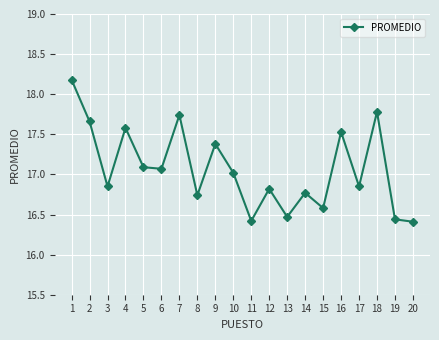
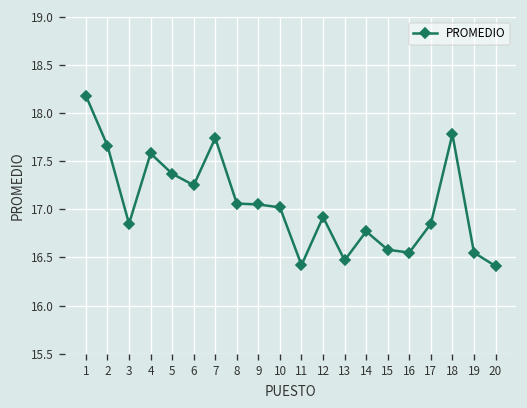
5: 17.1 -> 17.4
6: 17.1 -> 17.3
8: 16.7 -> 17.1
9: 17.4 -> 17.1
12: 16.8 -> 16.9
16: 17.5 -> 16.6
19: 16.4 -> 16.6
